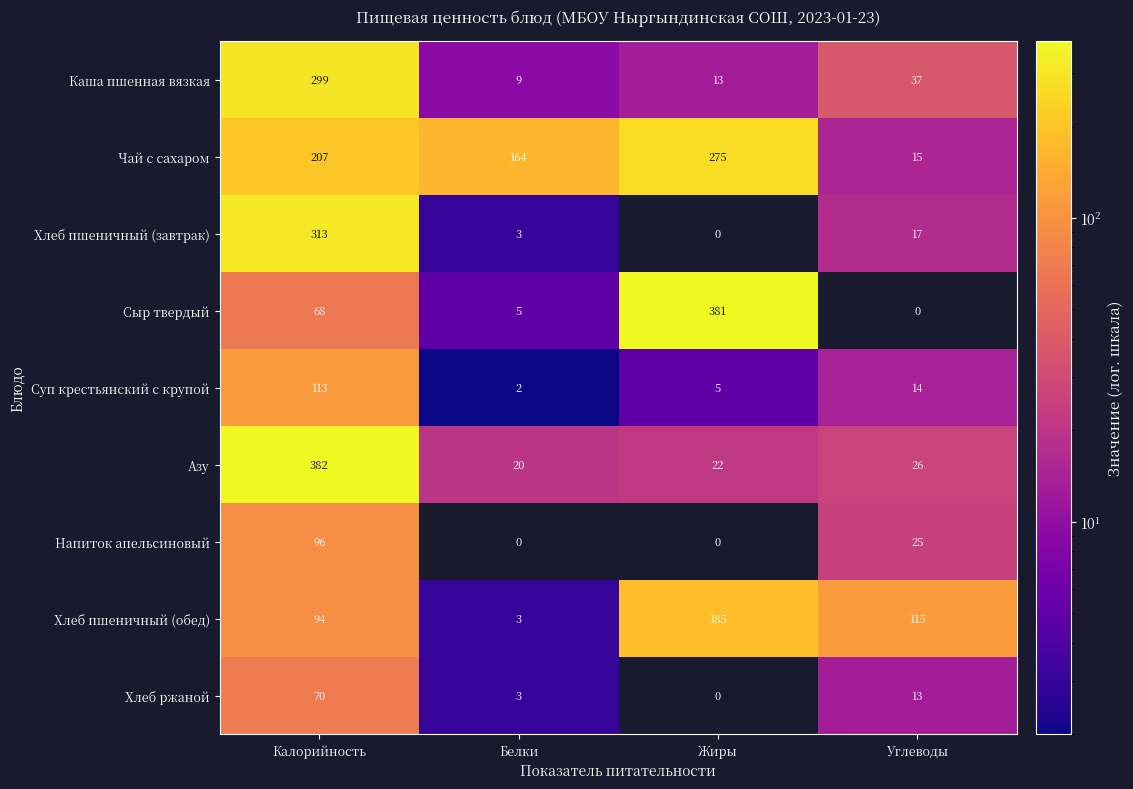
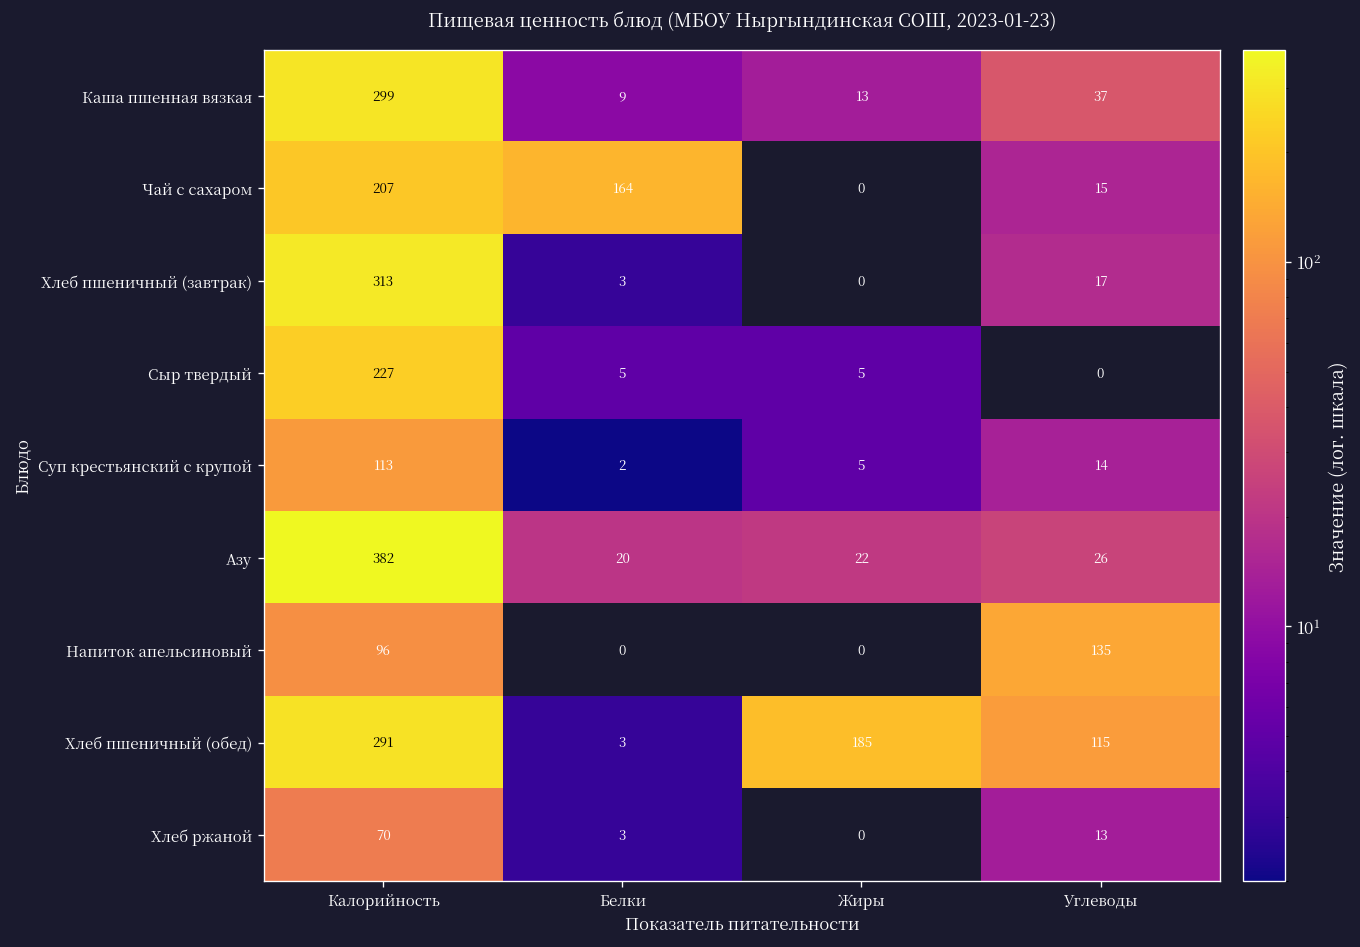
Чай с сахаром, Жиры: 275 -> 0
Сыр твердый, Калорийность: 68 -> 227
Сыр твердый, Жиры: 381 -> 5
Напиток апельсиновый, Углеводы: 25 -> 135
Хлеб пшеничный (обед), Калорийность: 94 -> 291
